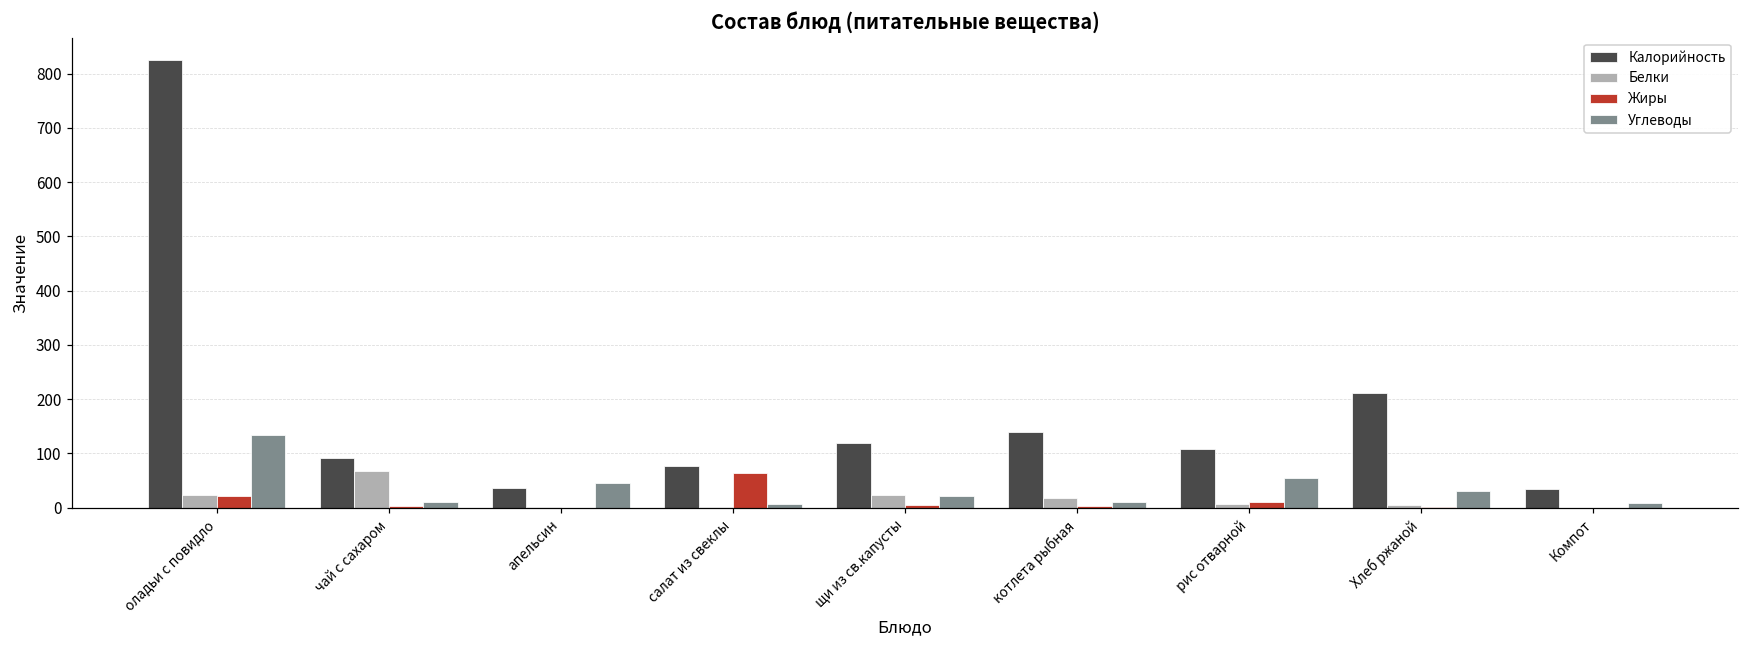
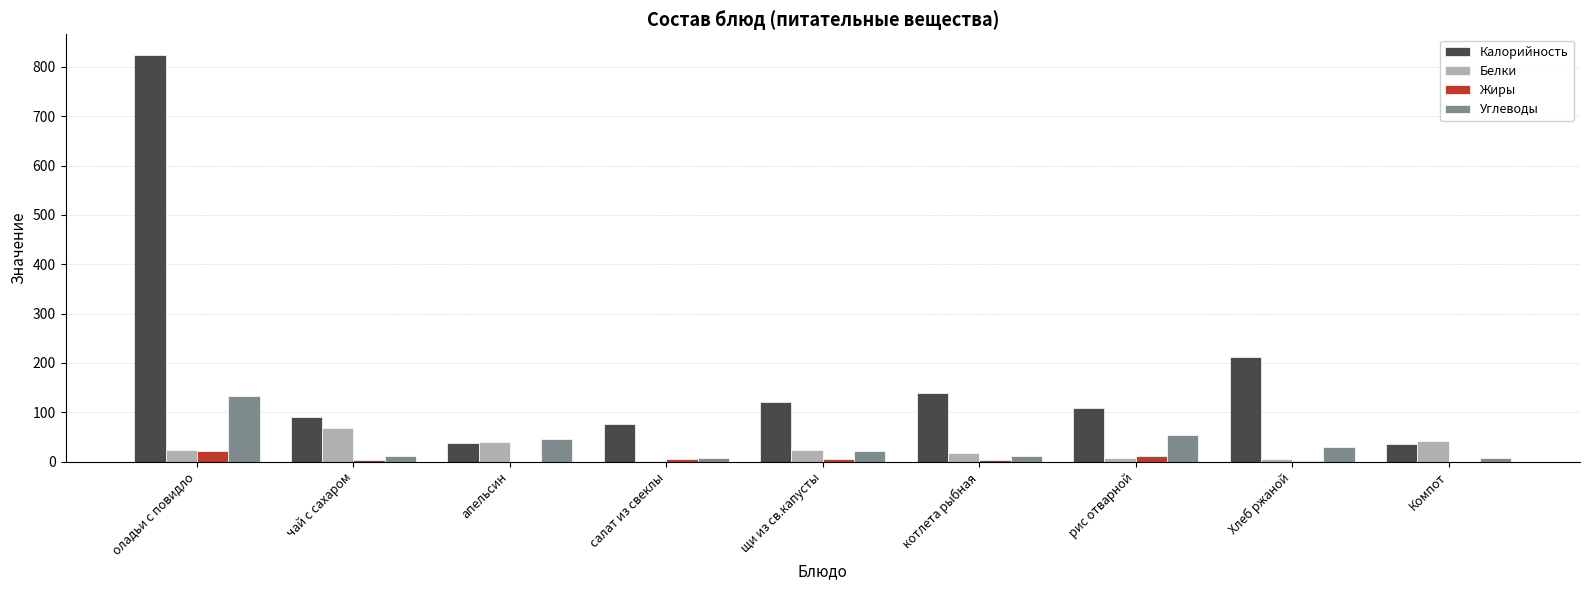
Белки, апельсин: 0 -> 40
Жиры, салат из свеклы: 60 -> 0
Белки, Компот: 0 -> 40
